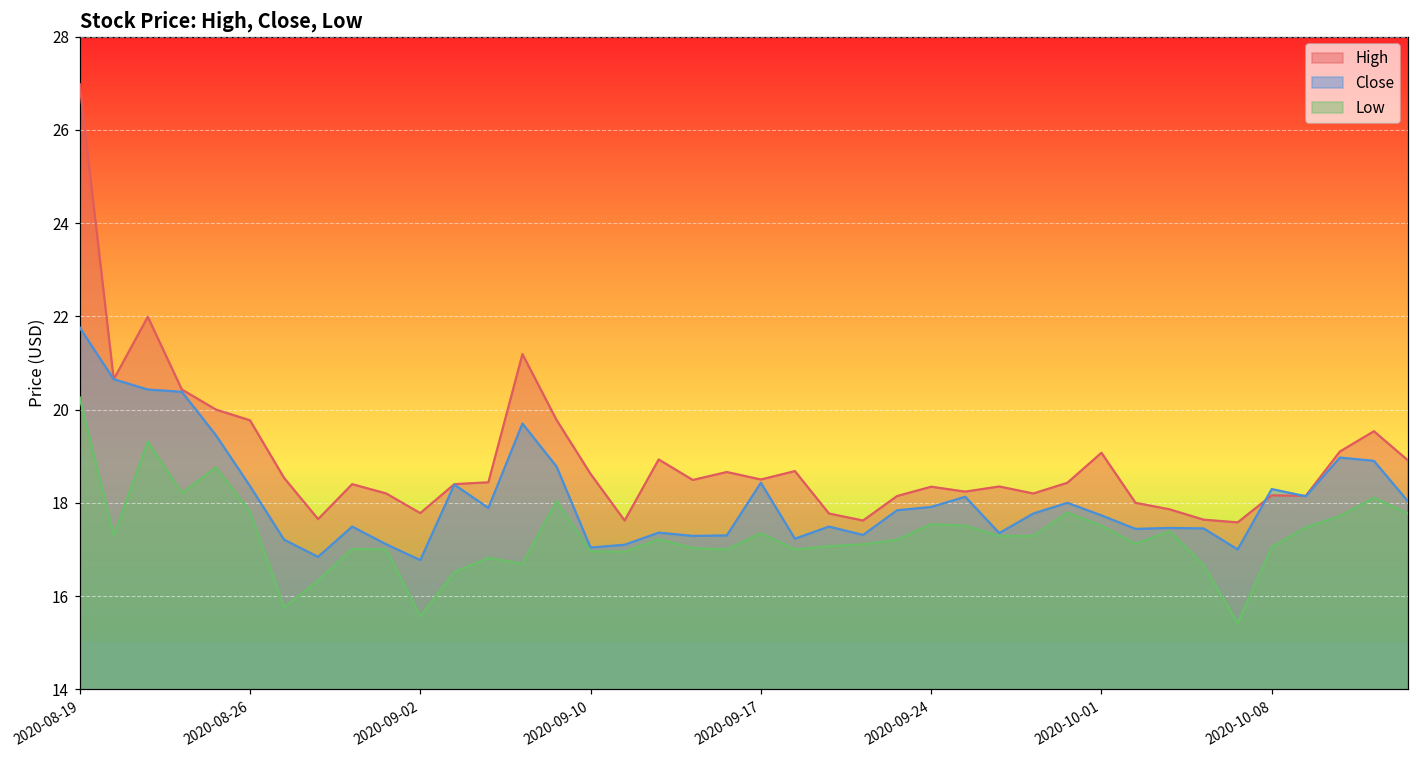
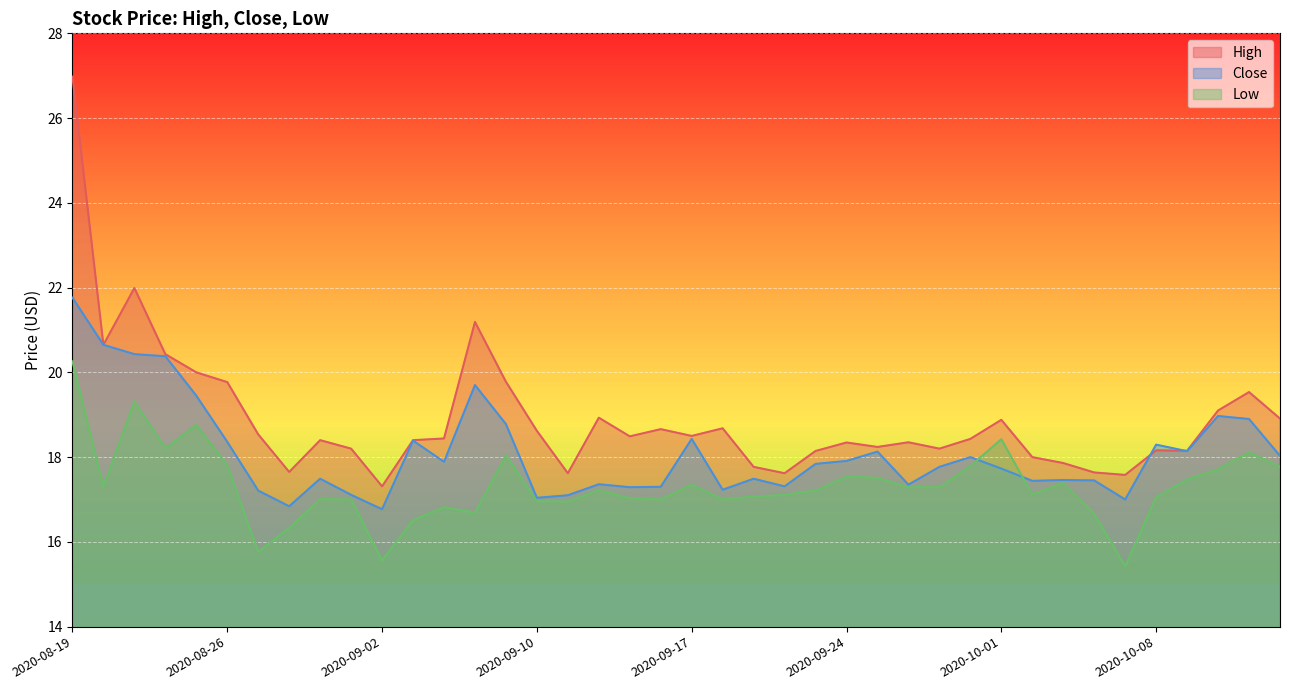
High, 2020-09-02: 17.8 -> 17.3
High, 2020-10-01: 19.1 -> 18.9
Low, 2020-10-01: 17.5 -> 18.4
